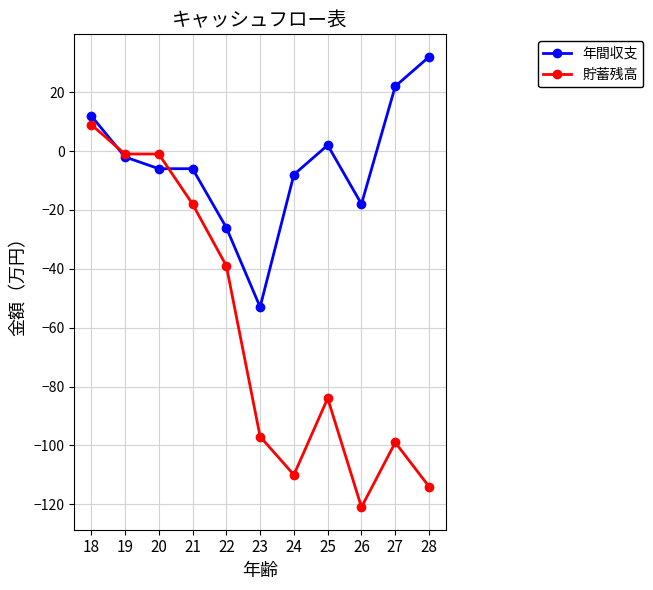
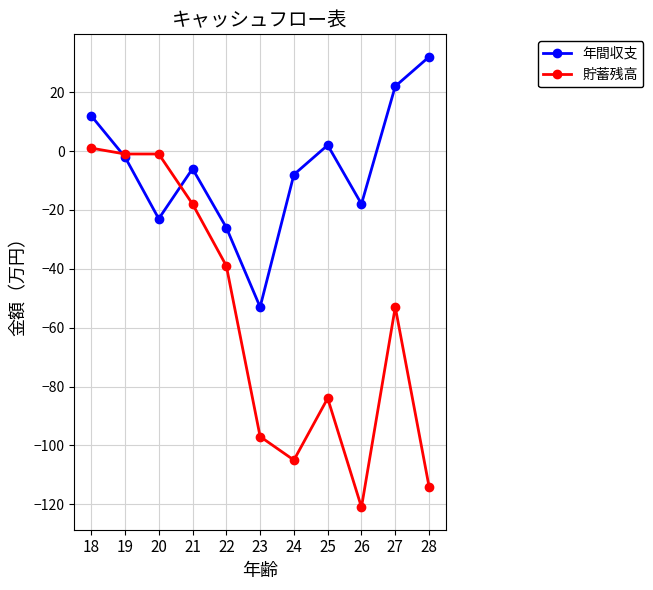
貯蓄残高, 18: 9 -> 1
年間収支, 20: -6 -> -23
貯蓄残高, 24: -110 -> -105
貯蓄残高, 27: -99 -> -53
